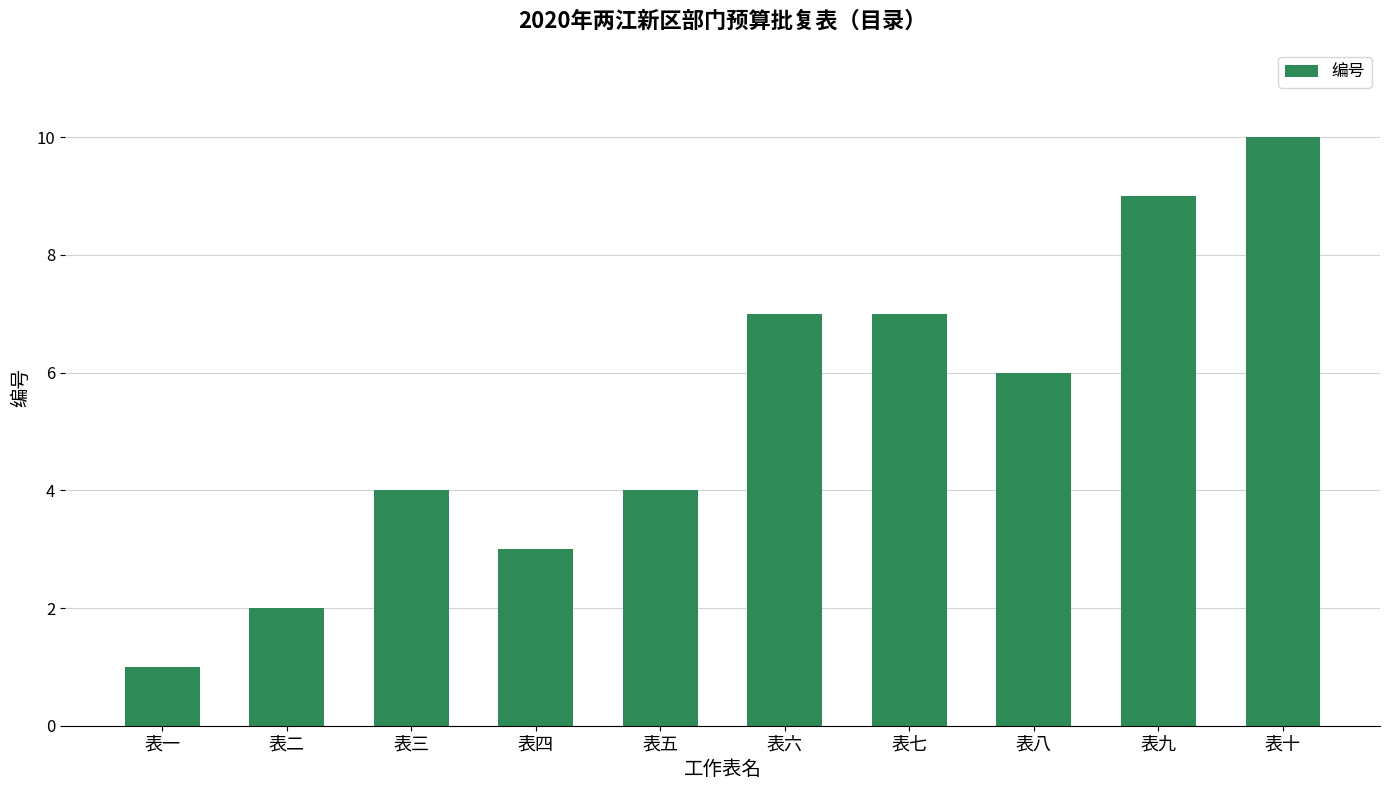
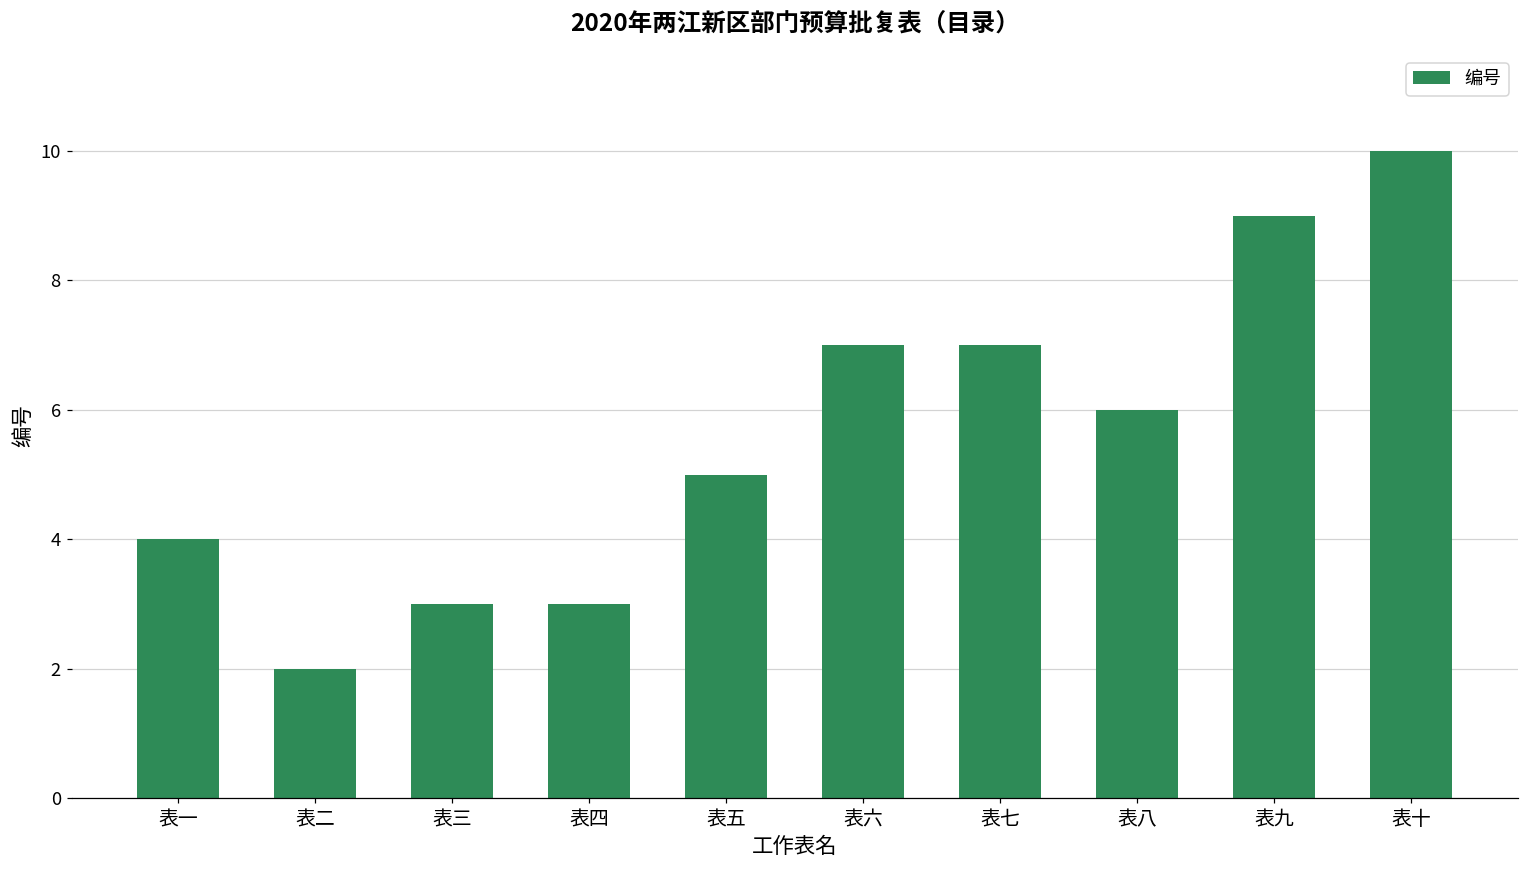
表一: 1 -> 4
表三: 4 -> 3
表五: 4 -> 5
